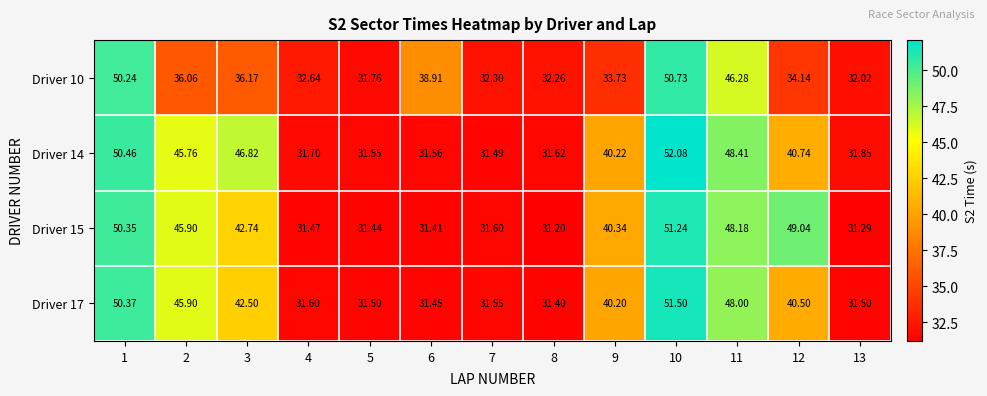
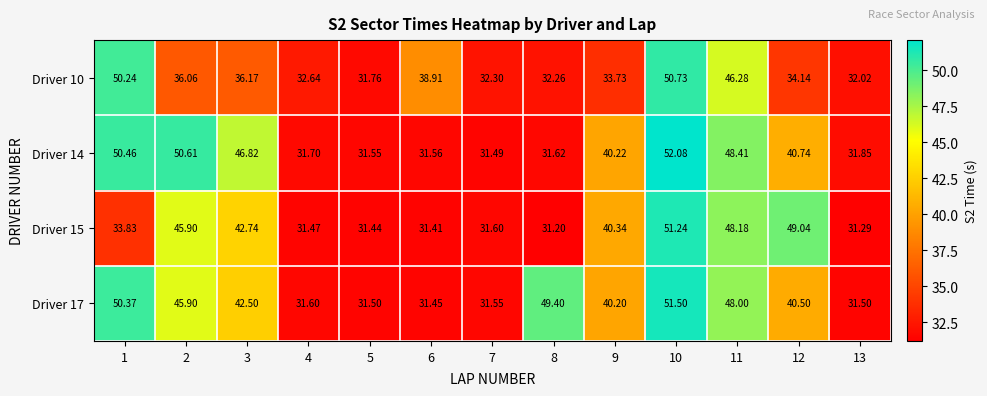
Driver 14, 2: 45.76 -> 50.61
Driver 15, 1: 50.35 -> 33.83
Driver 17, 8: 31.40 -> 49.40
